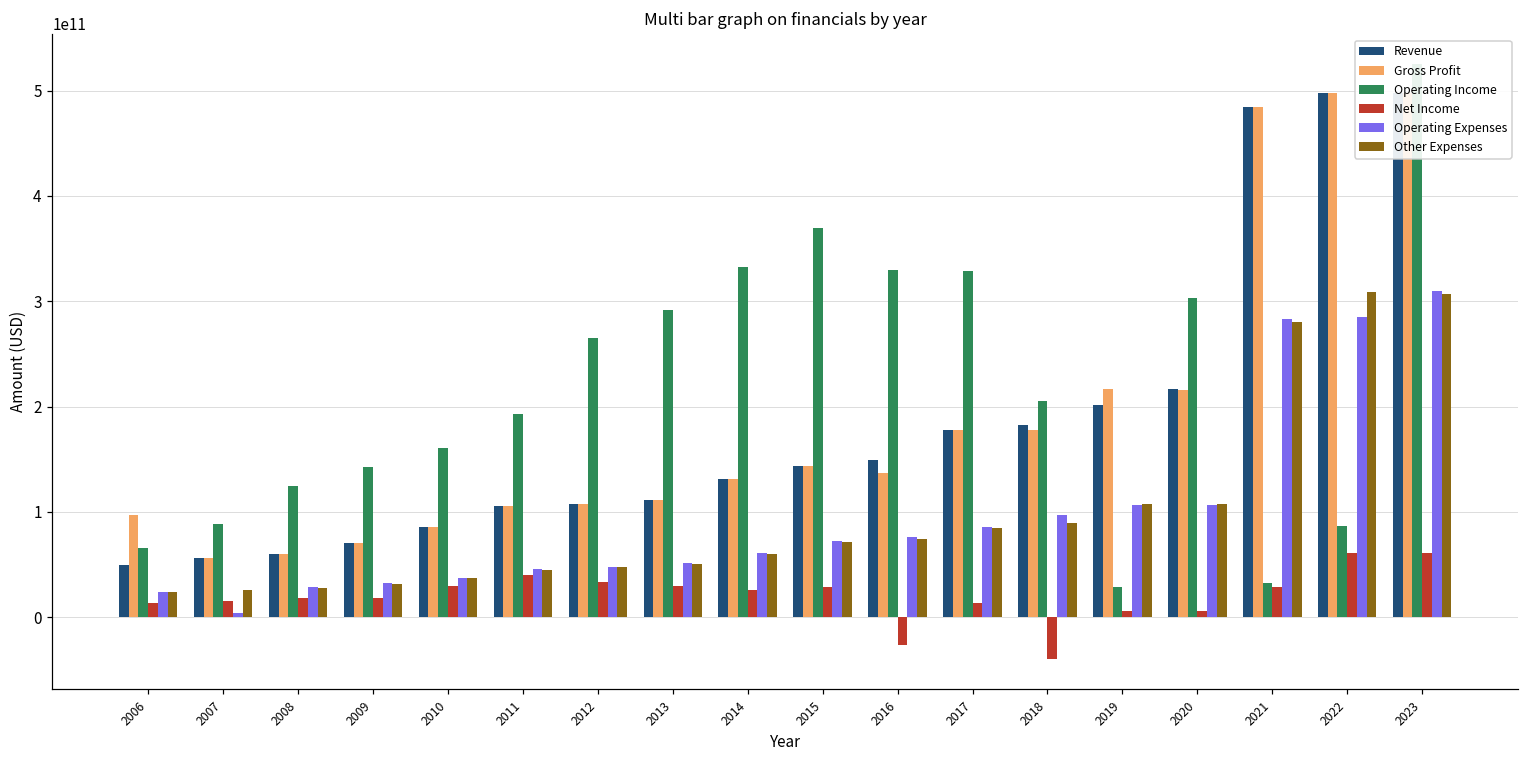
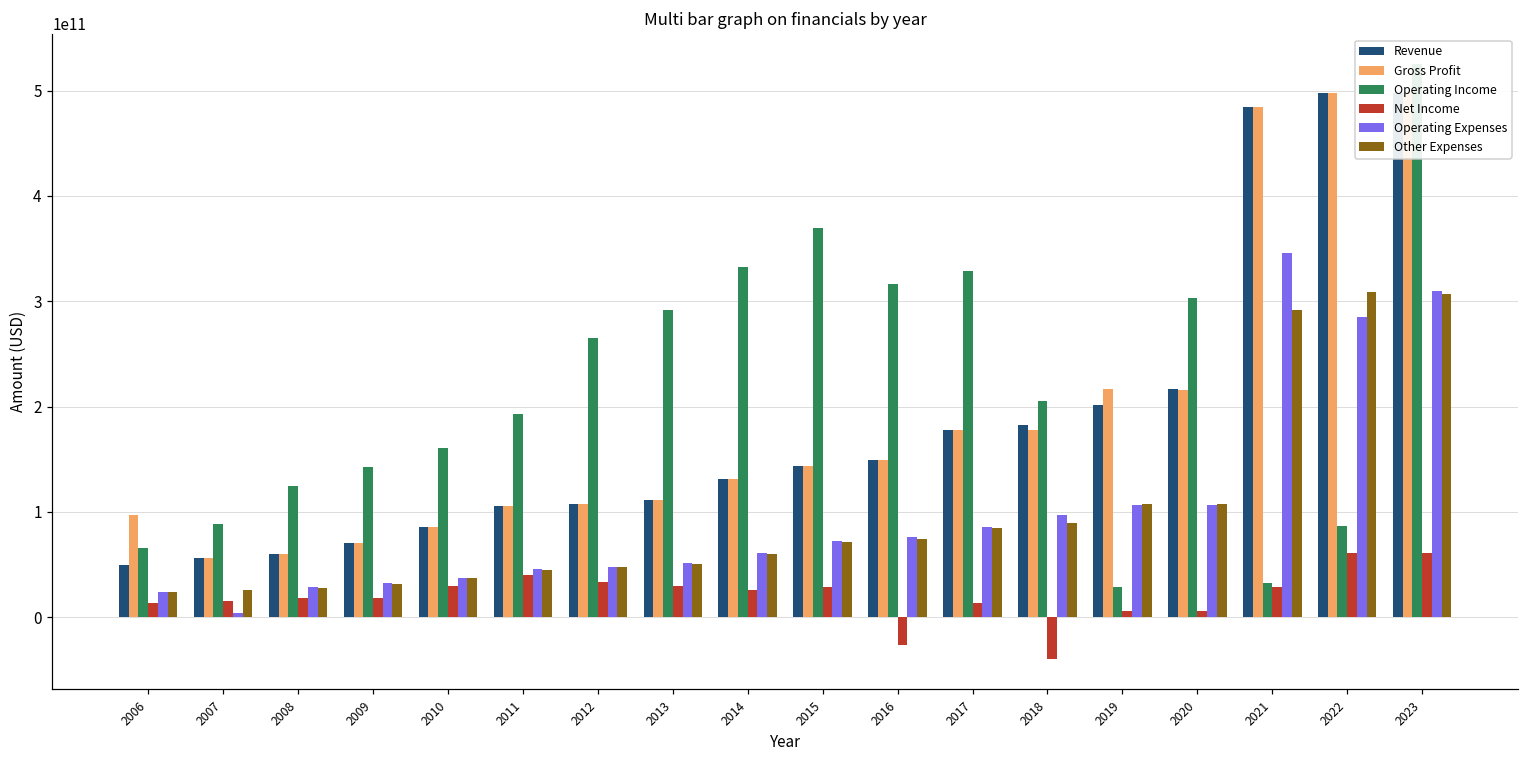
Gross Profit, 2016: 140000000000 -> 150000000000
Operating Income, 2016: 330000000000 -> 320000000000
Operating Expenses, 2021: 280000000000 -> 350000000000
Other Expenses, 2021: 280000000000 -> 290000000000
